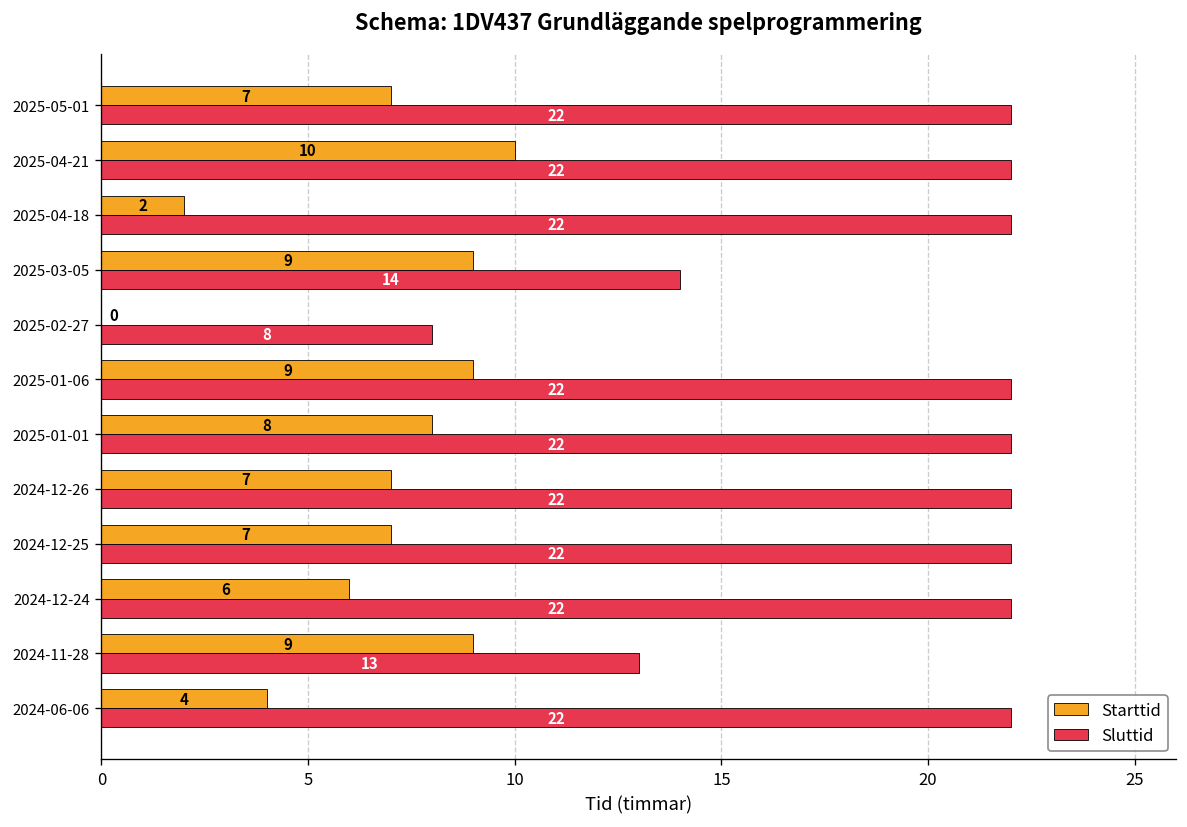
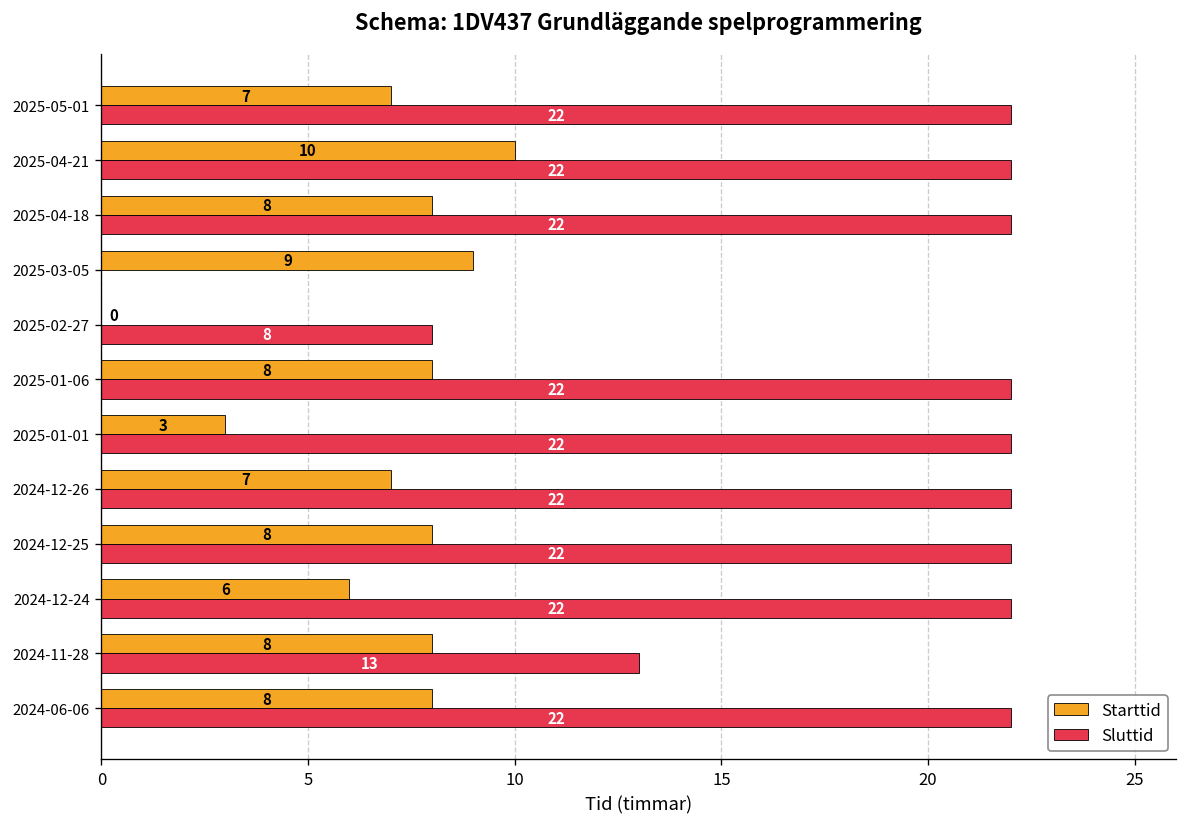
Starttid, 2025-04-18: 2 -> 8
Sluttid, 2025-03-05: 14 -> 0
Starttid, 2025-01-06: 9 -> 8
Starttid, 2025-01-01: 8 -> 3
Starttid, 2024-12-25: 7 -> 8
Starttid, 2024-11-28: 9 -> 8
Starttid, 2024-06-06: 4 -> 8
